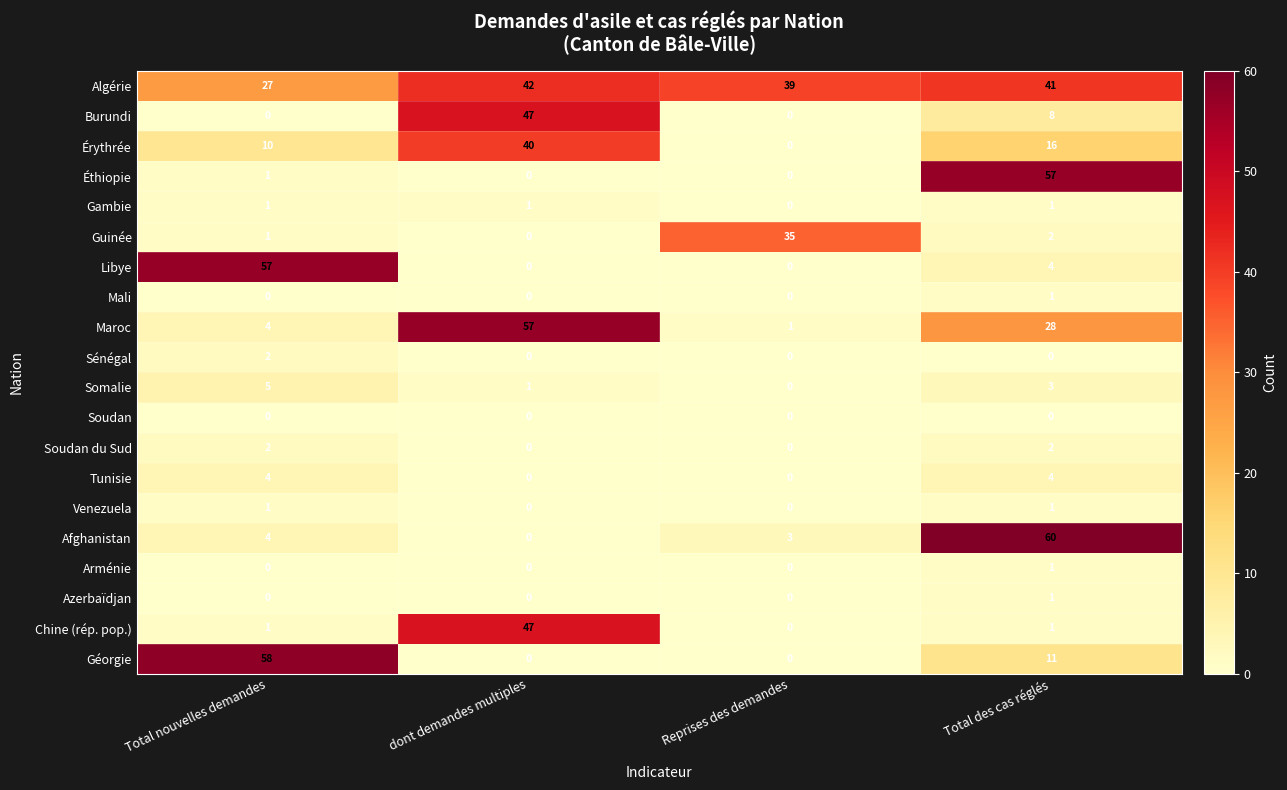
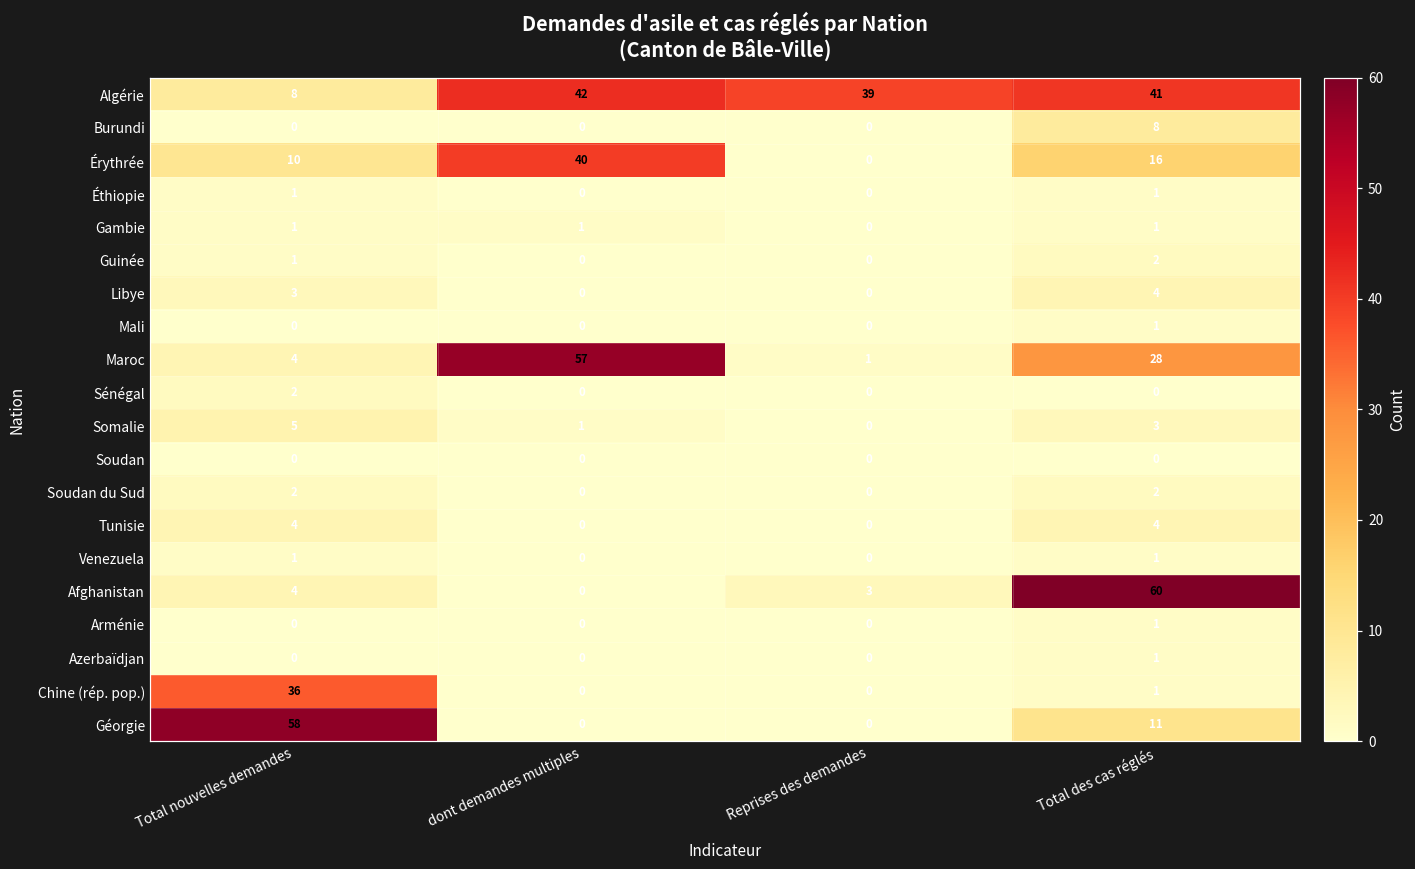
Algérie, Total nouvelles demandes: 27 -> 8
Burundi, dont demandes multiples: 47 -> 0
Éthiopie, Total des cas réglés: 57 -> 1
Guinée, Reprises des demandes: 35 -> 0
Libye, Total nouvelles demandes: 57 -> 3
Chine (rép. pop.), Total nouvelles demandes: 1 -> 36
Chine (rép. pop.), dont demandes multiples: 47 -> 0
